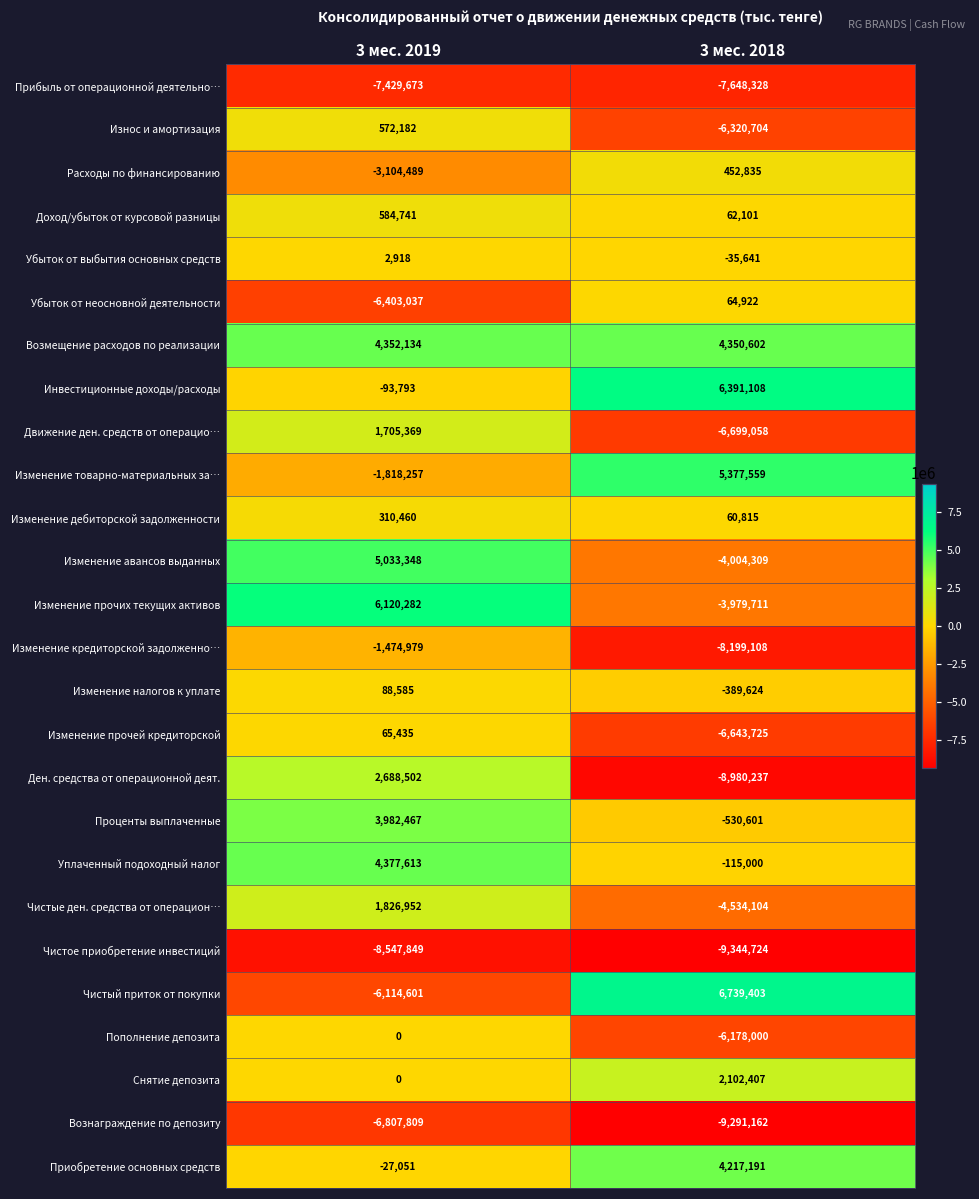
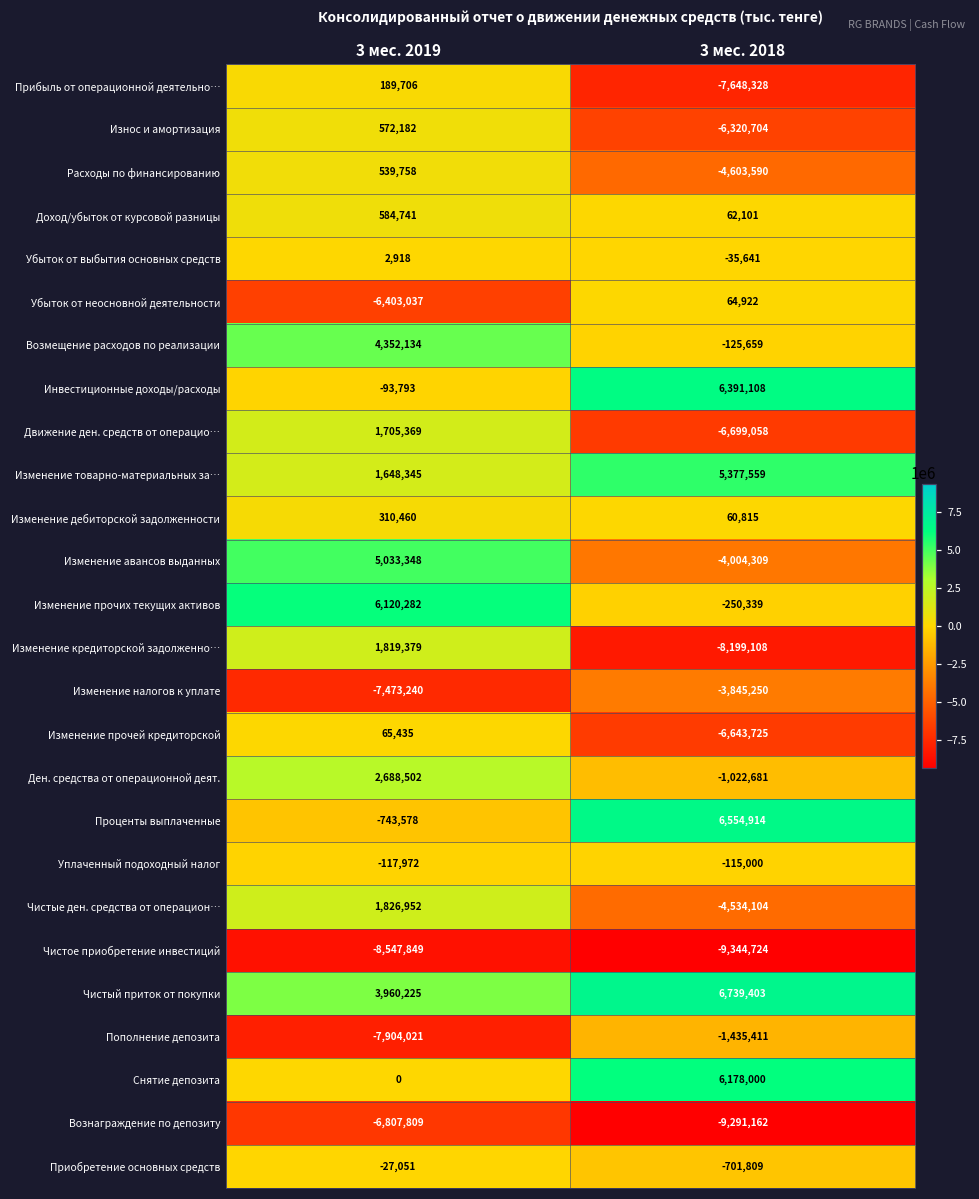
Прибыль от операционной деятельно…, 3 мес. 2019: -7,429,673 -> 189,706
Расходы по финансированию, 3 мес. 2019: -3,104,489 -> 539,758
Расходы по финансированию, 3 мес. 2018: 452,835 -> -4,603,590
Возмещение расходов по реализации, 3 мес. 2018: 4,350,602 -> -125,659
Изменение товарно-материальных за…, 3 мес. 2019: -1,818,257 -> 1,648,345
Изменение прочих текущих активов, 3 мес. 2018: -3,979,711 -> -250,339
Изменение кредиторской задолженно…, 3 мес. 2019: -1,474,979 -> 1,819,379
Изменение налогов к уплате, 3 мес. 2019: 88,585 -> -7,473,240
Изменение налогов к уплате, 3 мес. 2018: -389,624 -> -3,845,250
Ден. средства от операционной деят., 3 мес. 2018: -8,980,237 -> -1,022,681
Проценты выплаченные, 3 мес. 2019: 3,982,467 -> -743,578
Проценты выплаченные, 3 мес. 2018: -530,601 -> 6,554,914
Уплаченный подоходный налог, 3 мес. 2019: 4,377,613 -> -117,972
Чистый приток от покупки, 3 мес. 2019: -6,114,601 -> 3,960,225
Пополнение депозита, 3 мес. 2019: 0 -> -7,904,021
Пополнение депозита, 3 мес. 2018: -6,178,000 -> -1,435,411
Снятие депозита, 3 мес. 2018: 2,102,407 -> 6,178,000
Приобретение основных средств, 3 мес. 2018: 4,217,191 -> -701,809
